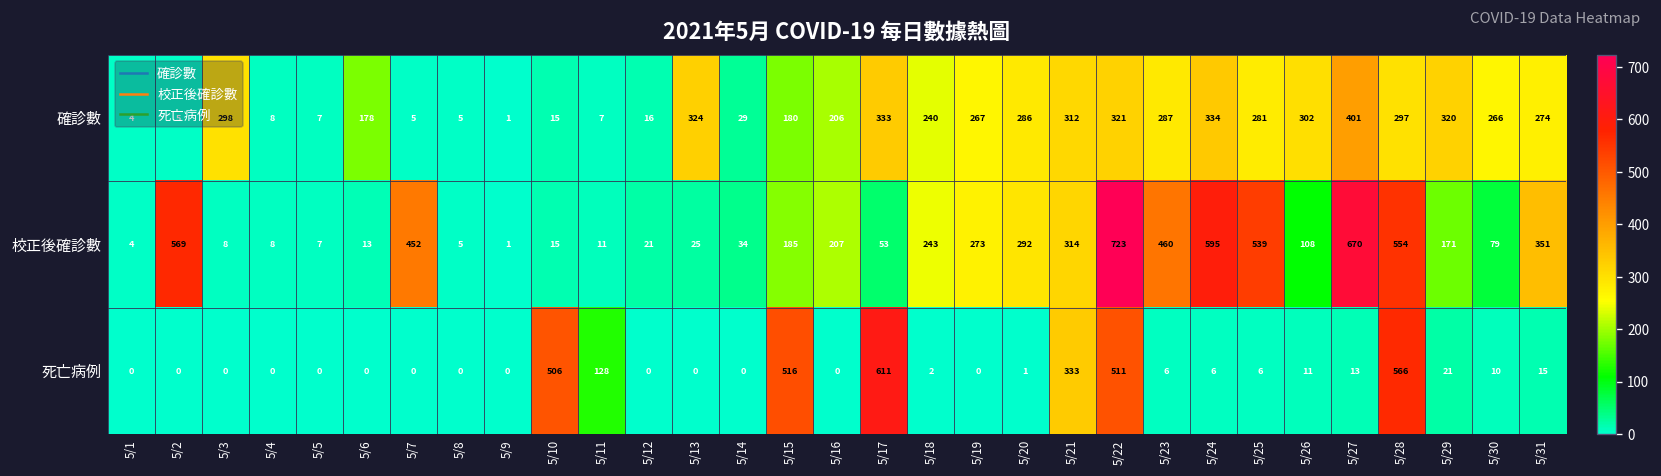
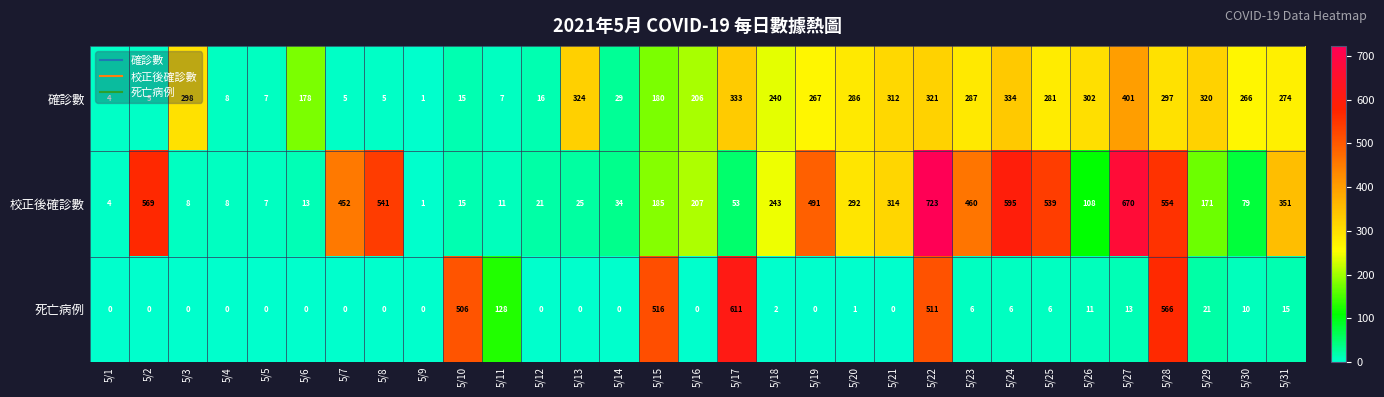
校正後確診數, 5/8: 5 -> 541
校正後確診數, 5/19: 273 -> 491
死亡病例, 5/21: 333 -> 0
